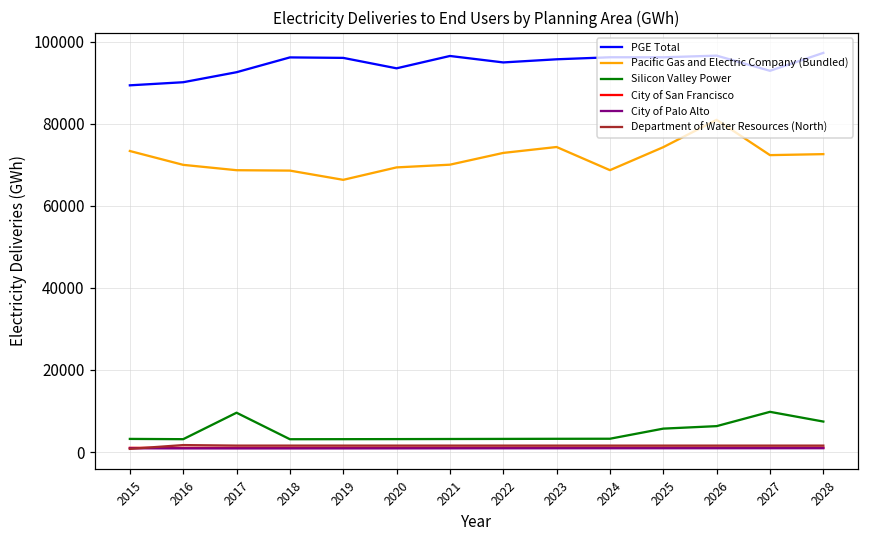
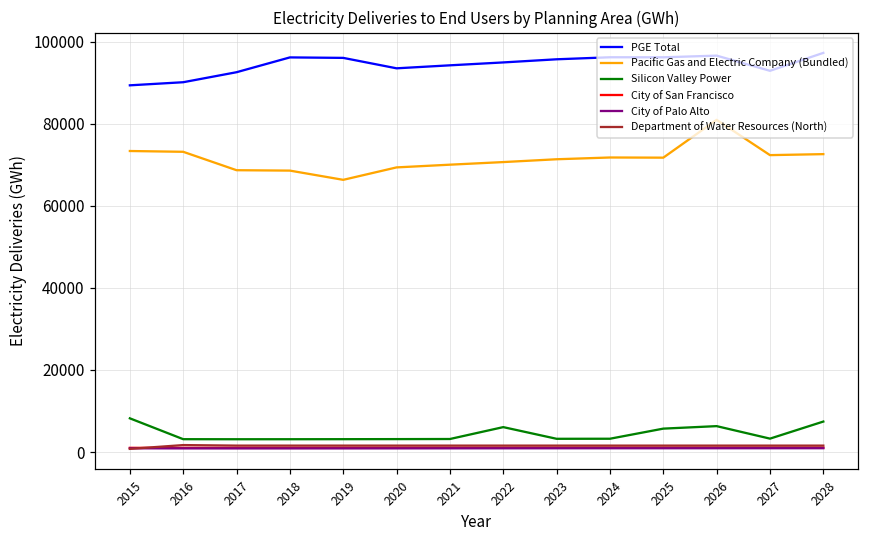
Silicon Valley Power, 2015: 3000 -> 8000
Pacific Gas and Electric Company (Bundled), 2016: 70000 -> 73000
Silicon Valley Power, 2017: 10000 -> 3000
PGE Total, 2021: 97000 -> 94000
Pacific Gas and Electric Company (Bundled), 2022: 73000 -> 71000
Silicon Valley Power, 2022: 3000 -> 6000
Pacific Gas and Electric Company (Bundled), 2023: 74000 -> 71000
Pacific Gas and Electric Company (Bundled), 2024: 69000 -> 72000
Pacific Gas and Electric Company (Bundled), 2025: 74000 -> 72000
Silicon Valley Power, 2027: 10000 -> 3000
